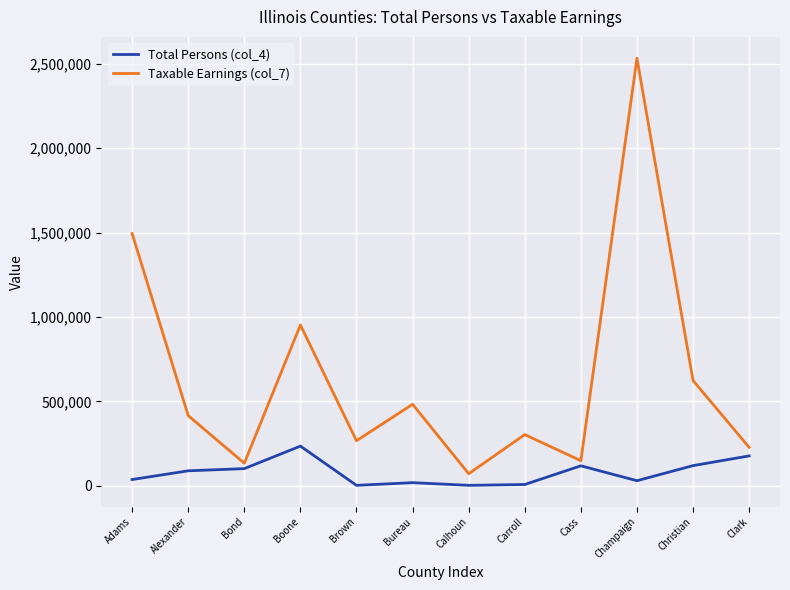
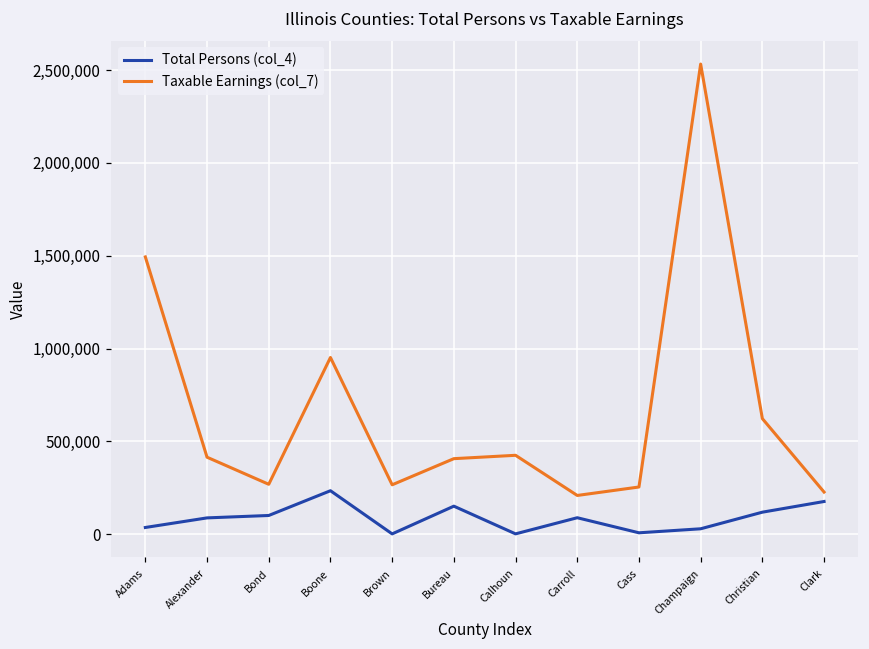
Taxable Earnings (col_7), Bond: 130,000 -> 270,000
Total Persons (col_4), Bureau: 20,000 -> 150,000
Taxable Earnings (col_7), Bureau: 480,000 -> 410,000
Taxable Earnings (col_7), Calhoun: 70,000 -> 430,000
Total Persons (col_4), Carroll: 10,000 -> 90,000
Taxable Earnings (col_7), Carroll: 300,000 -> 210,000
Total Persons (col_4), Cass: 120,000 -> 10,000
Taxable Earnings (col_7), Cass: 150,000 -> 250,000
